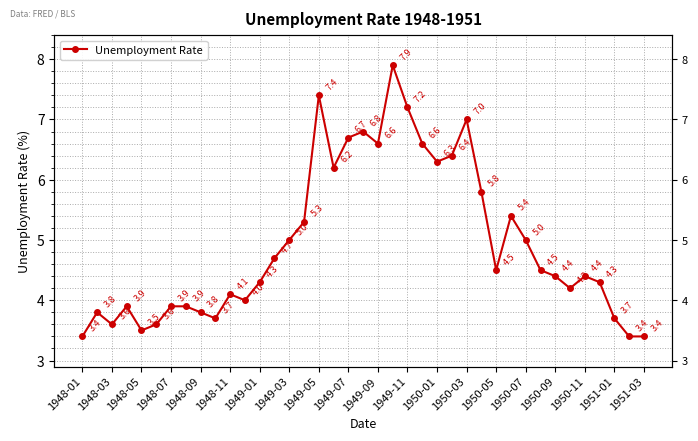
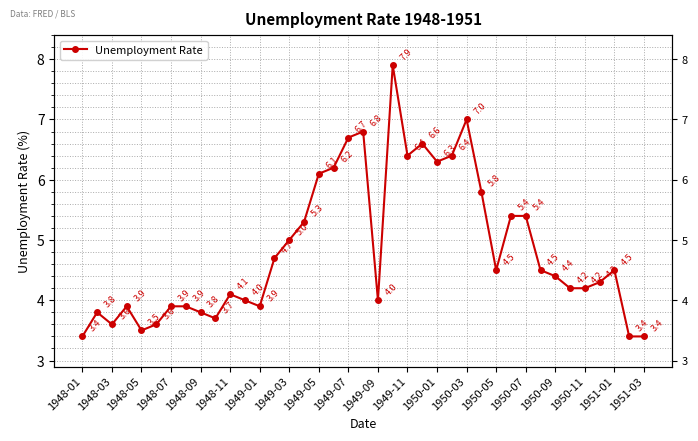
1949-01: 4.3 -> 3.9
1949-05: 7.4 -> 6.1
1949-09: 6.6 -> 4.0
1949-11: 7.2 -> 6.4
1950-07: 5.0 -> 5.4
1950-11: 4.4 -> 4.2
1951-01: 3.7 -> 4.5
